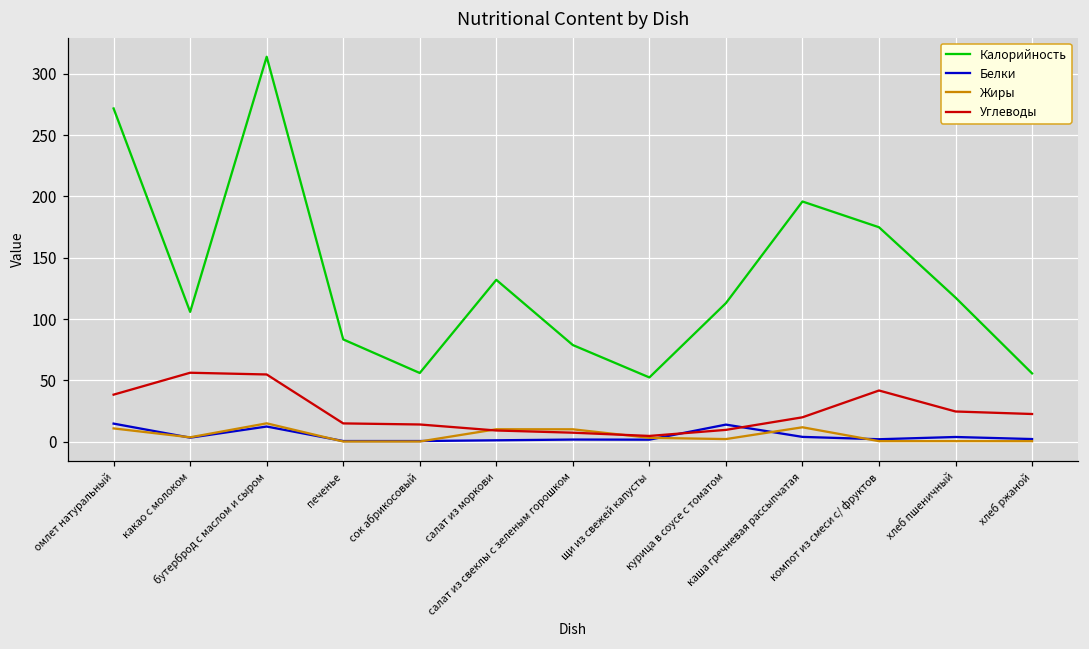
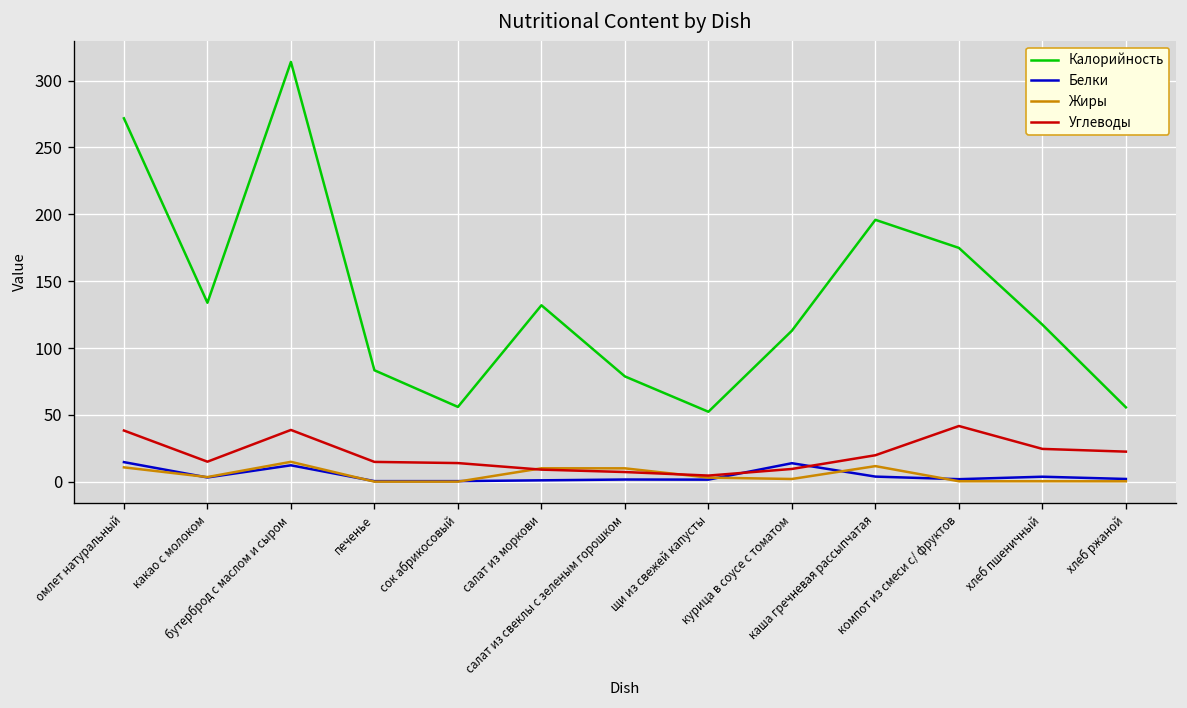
Калорийность, какао с молоком: 106 -> 134
Углеводы, какао с молоком: 56 -> 15
Углеводы, бутерброд с маслом и сыром: 55 -> 39
